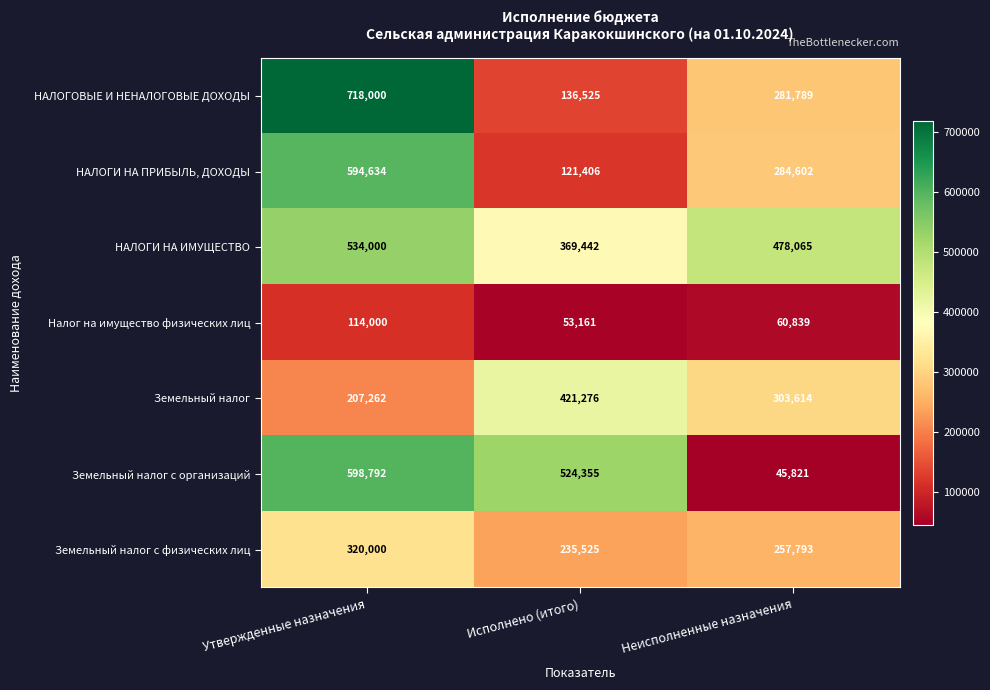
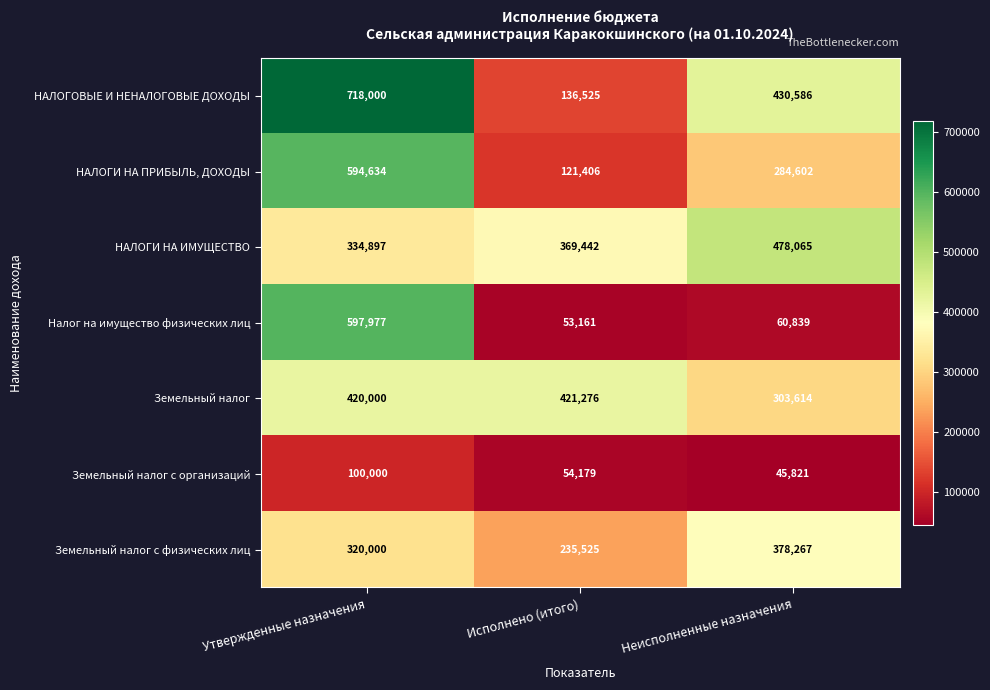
НАЛОГОВЫЕ И НЕНАЛОГОВЫЕ ДОХОДЫ, Неисполненные назначения: 281,789 -> 430,586
НАЛОГИ НА ИМУЩЕСТВО, Утвержденные назначения: 534,000 -> 334,897
Налог на имущество физических лиц, Утвержденные назначения: 114,000 -> 597,977
Земельный налог, Утвержденные назначения: 207,262 -> 420,000
Земельный налог с организаций, Утвержденные назначения: 598,792 -> 100,000
Земельный налог с организаций, Исполнено (итого): 524,355 -> 54,179
Земельный налог с физических лиц, Неисполненные назначения: 257,793 -> 378,267
